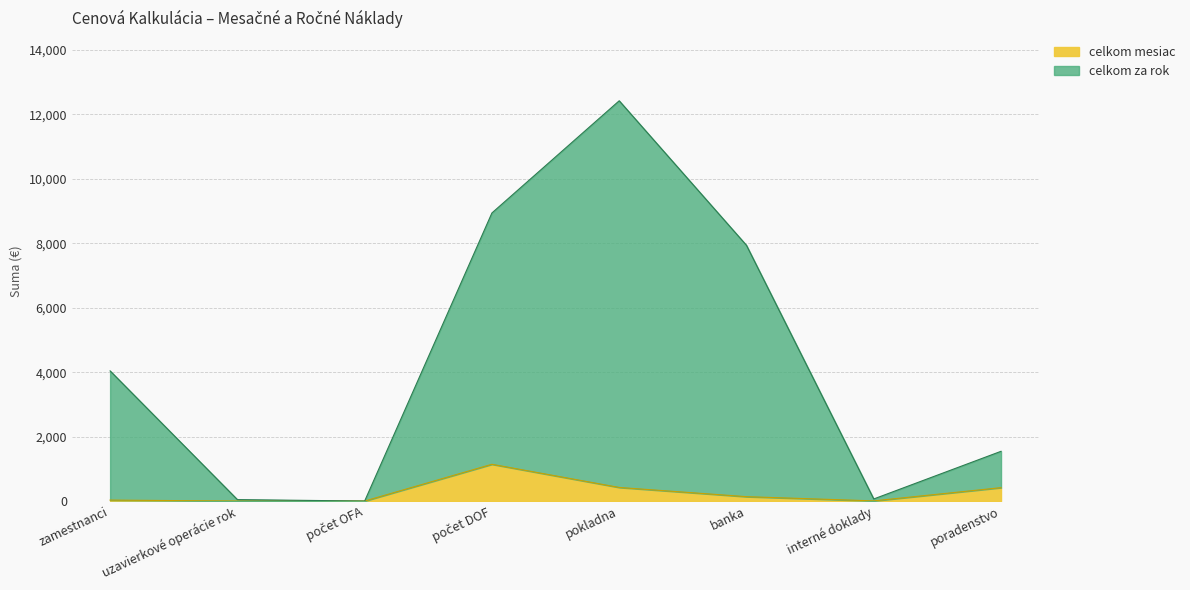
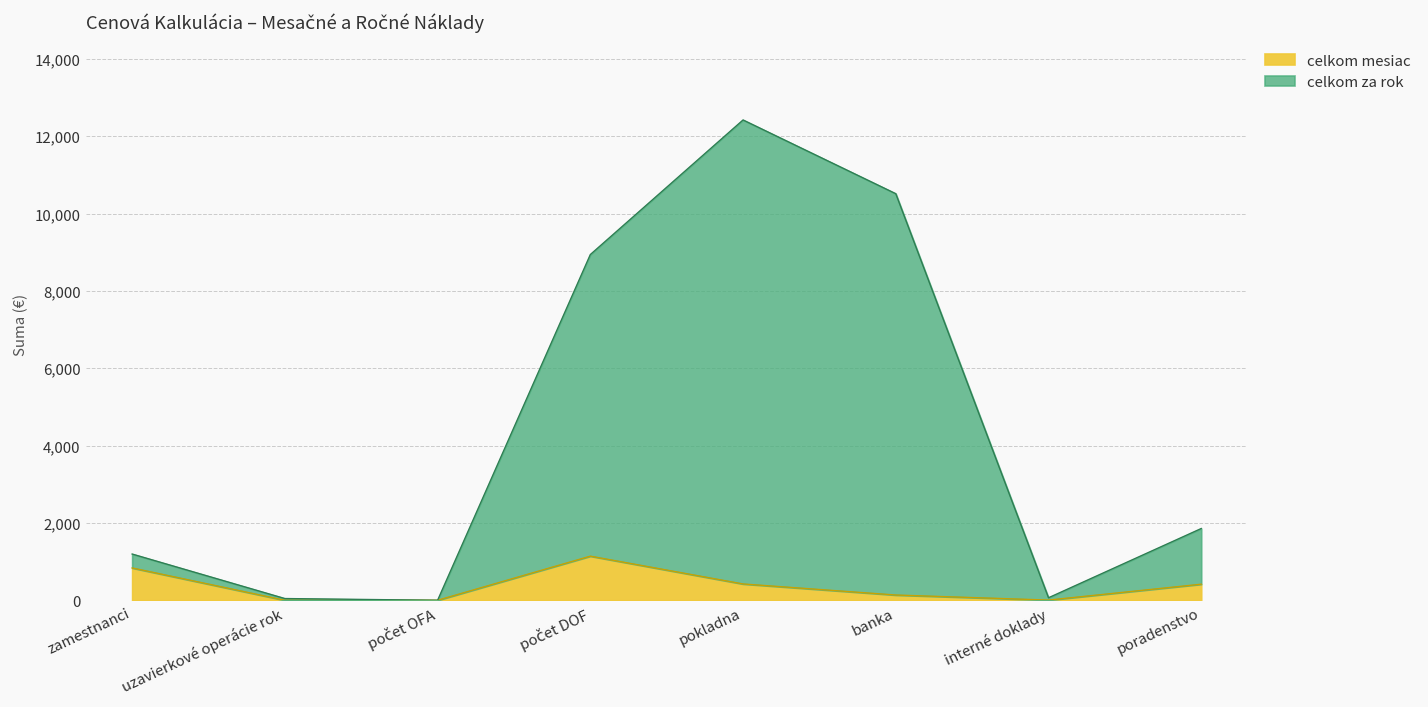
celkom mesiac, zamestnanci: 0 -> 800
celkom za rok, zamestnanci: 4,000 -> 400
celkom za rok, banka: 7,800 -> 10,400
celkom za rok, poradenstvo: 1,100 -> 1,400
